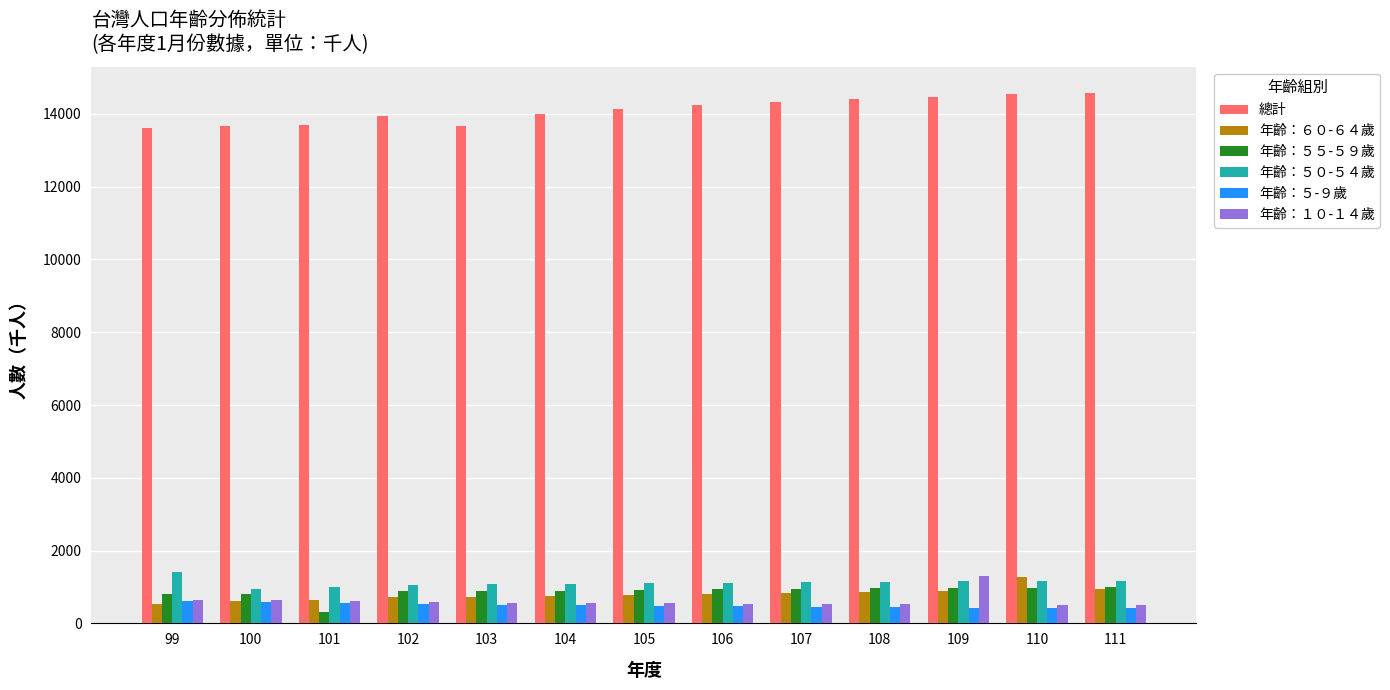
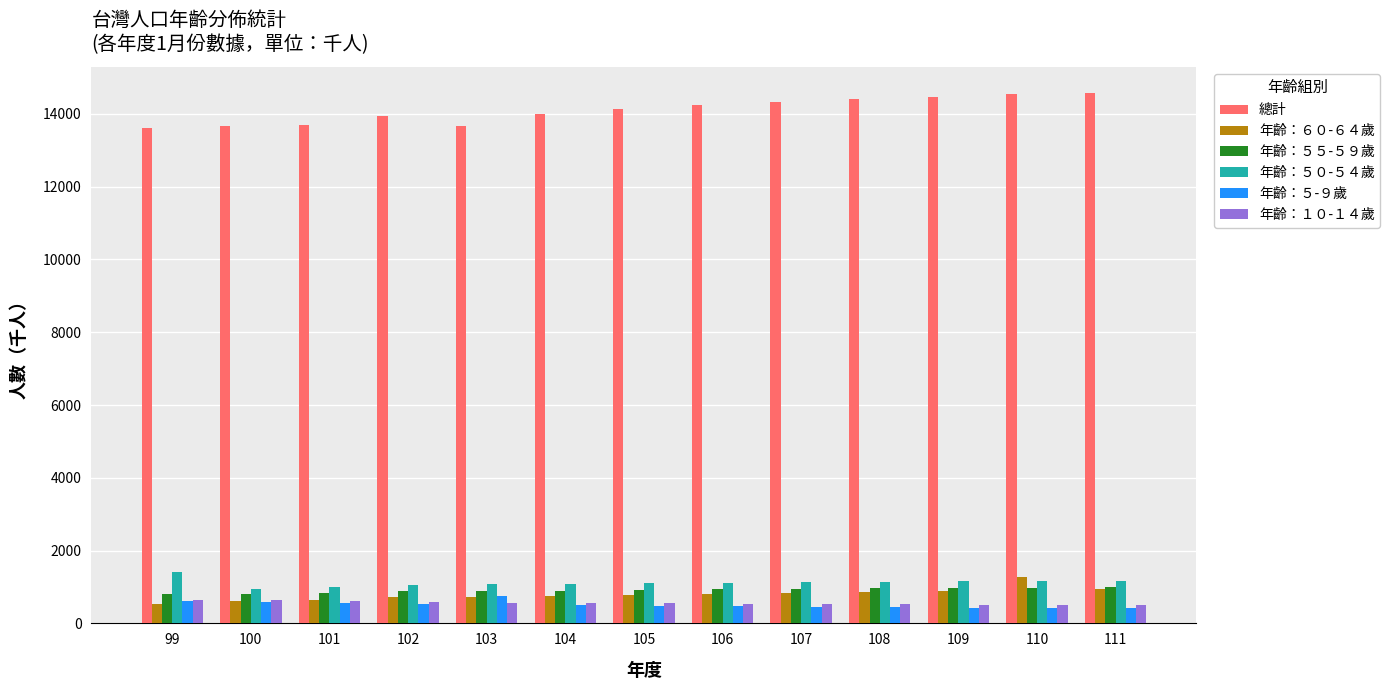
年齡：５５-５９歲, 101: 300 -> 800
年齡：５-９歲, 103: 500 -> 800
年齡：１０-１４歲, 109: 1300 -> 500
